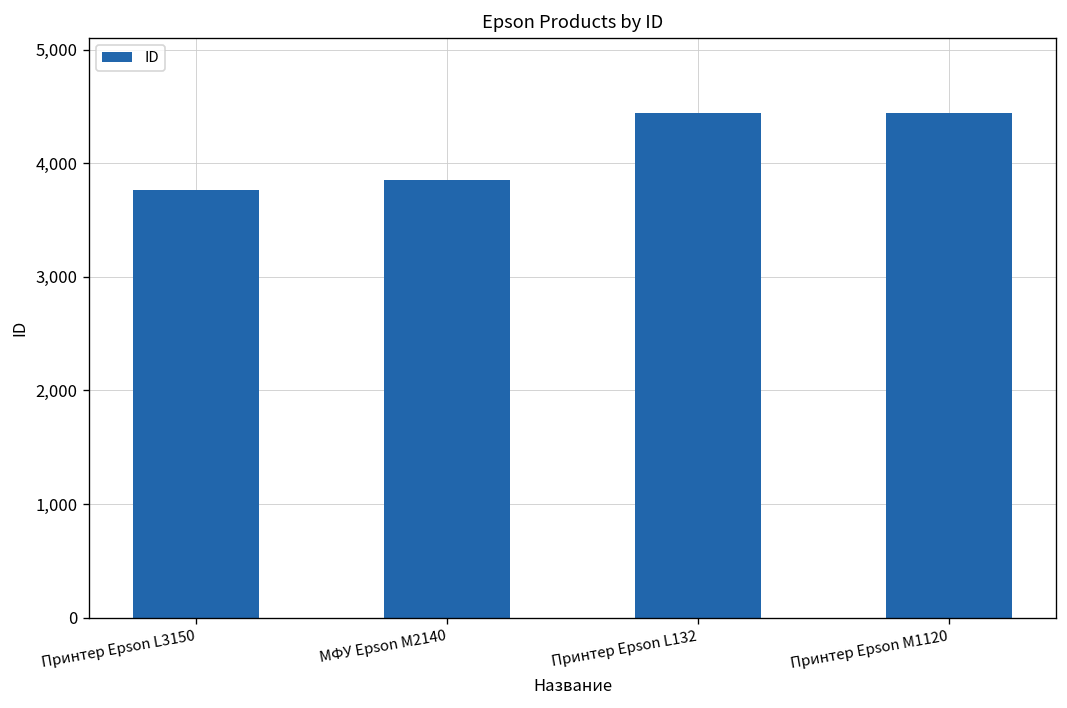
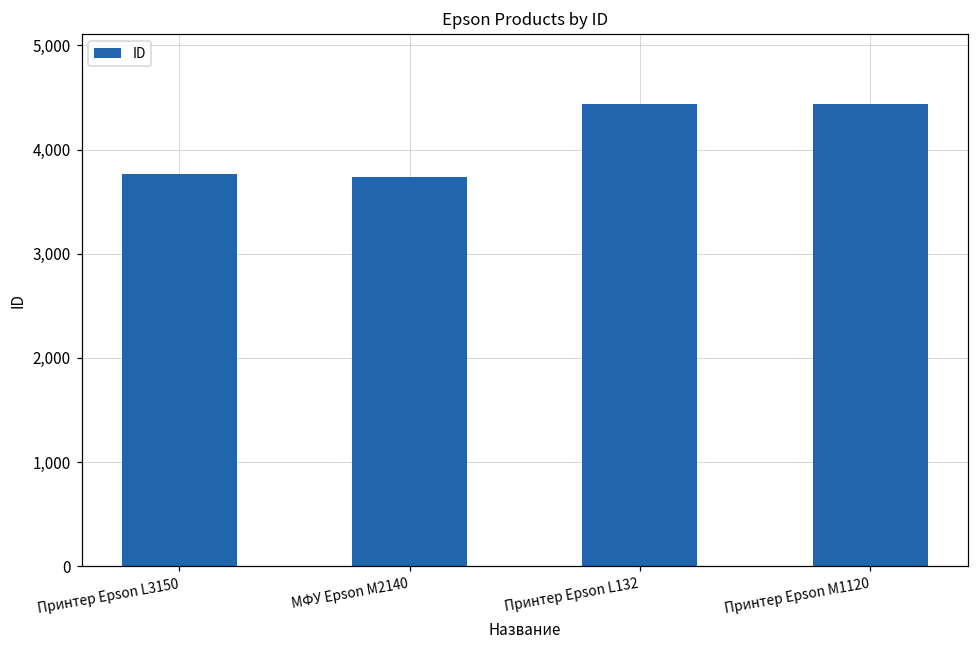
МФУ Epson M2140: 3,900 -> 3,700
